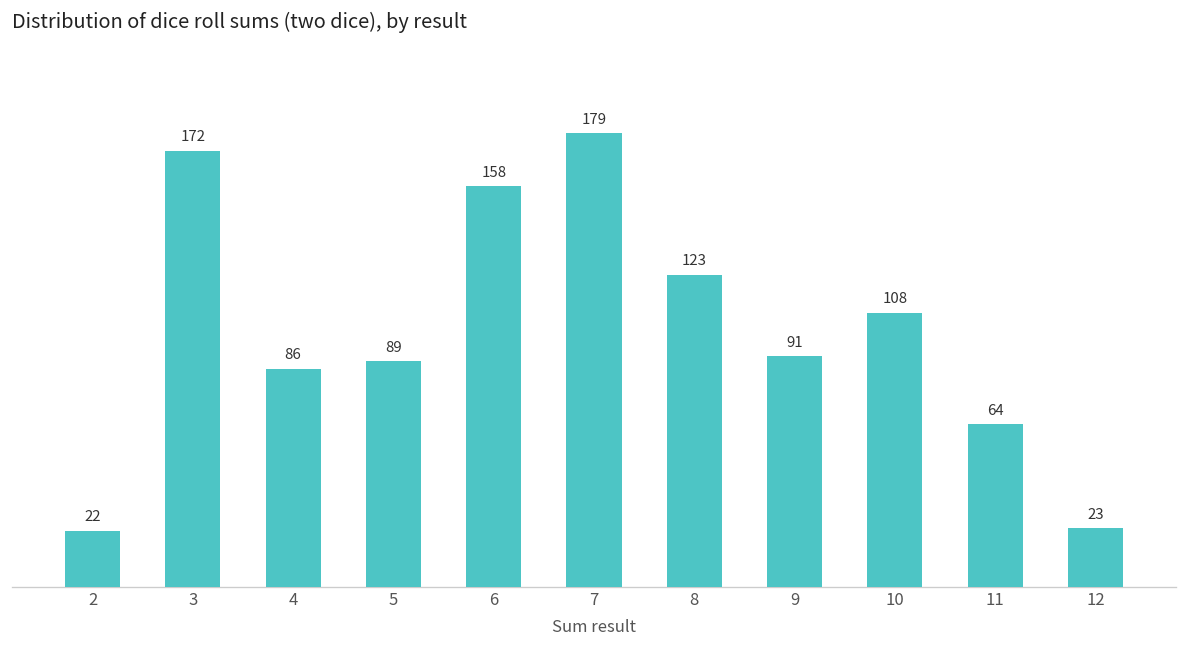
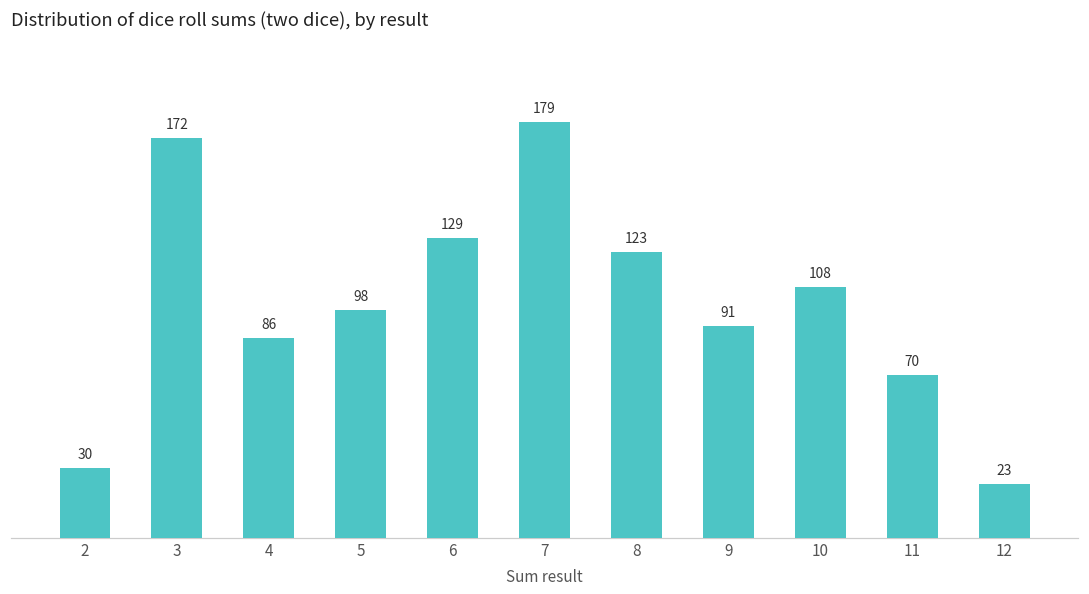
2: 22 -> 30
5: 89 -> 98
6: 158 -> 129
11: 64 -> 70
